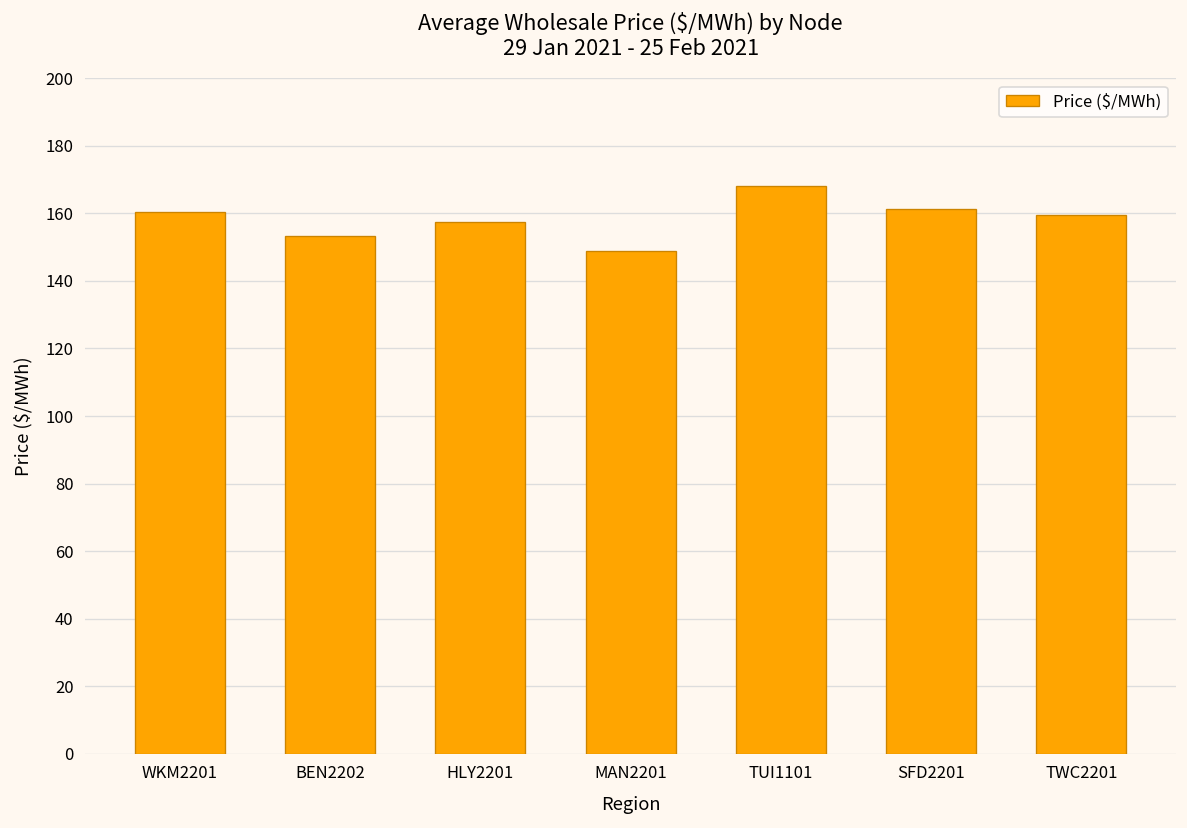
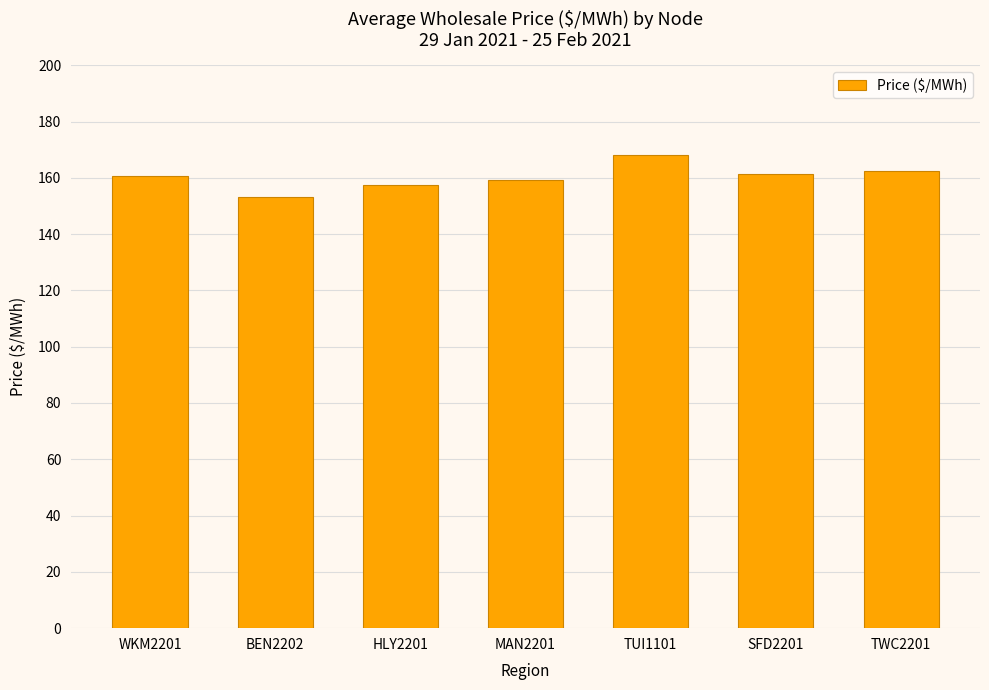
MAN2201: 149 -> 159
TWC2201: 160 -> 163
